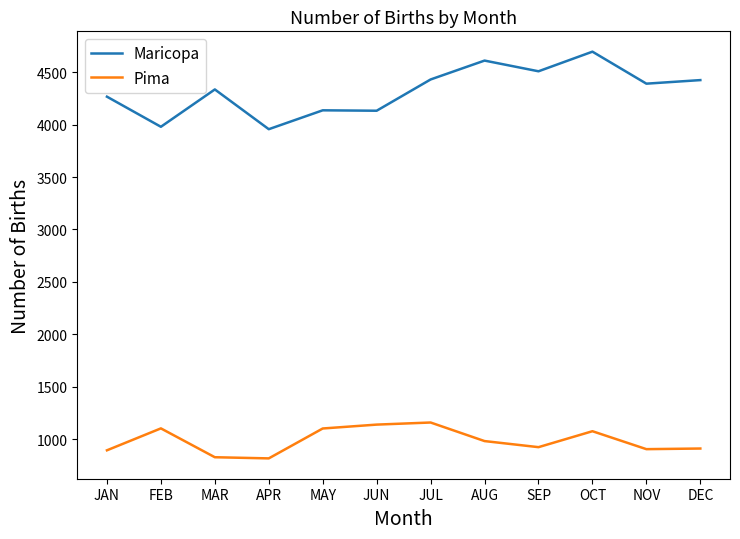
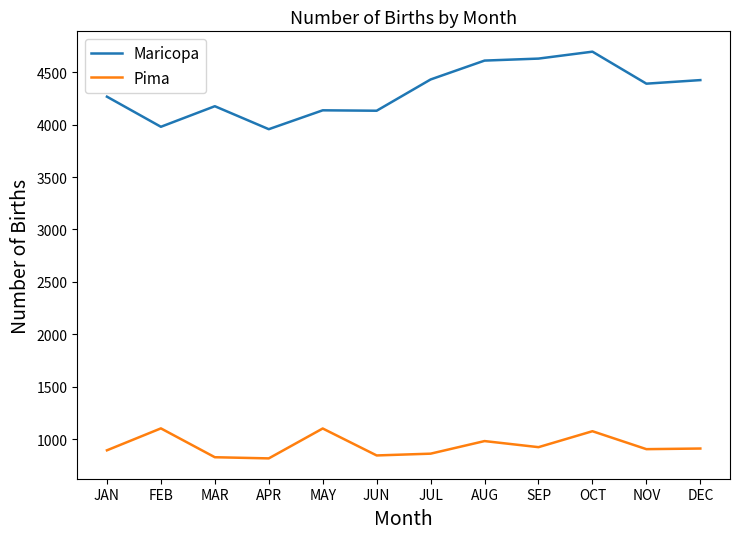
Maricopa, MAR: 4340 -> 4180
Pima, JUN: 1140 -> 850
Pima, JUL: 1160 -> 860
Maricopa, SEP: 4510 -> 4630
